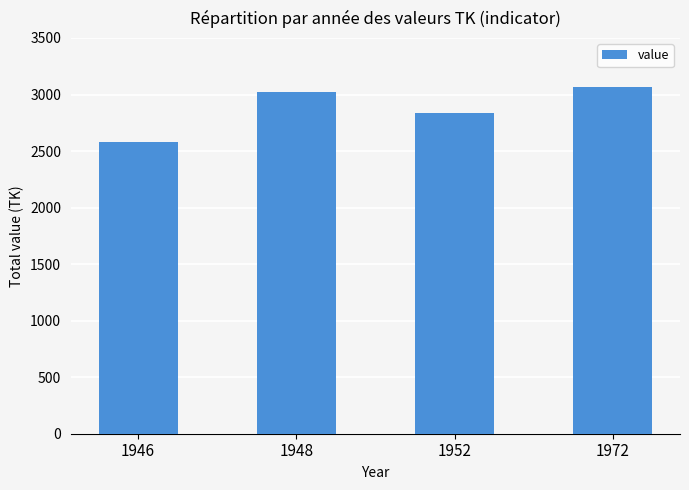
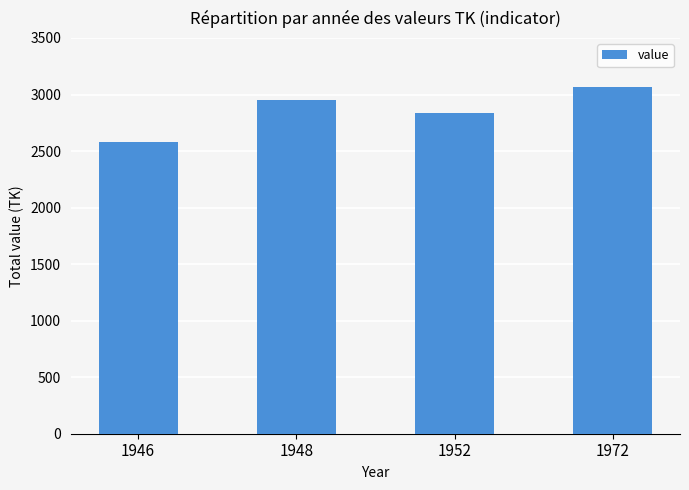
1948: 3020 -> 2950
